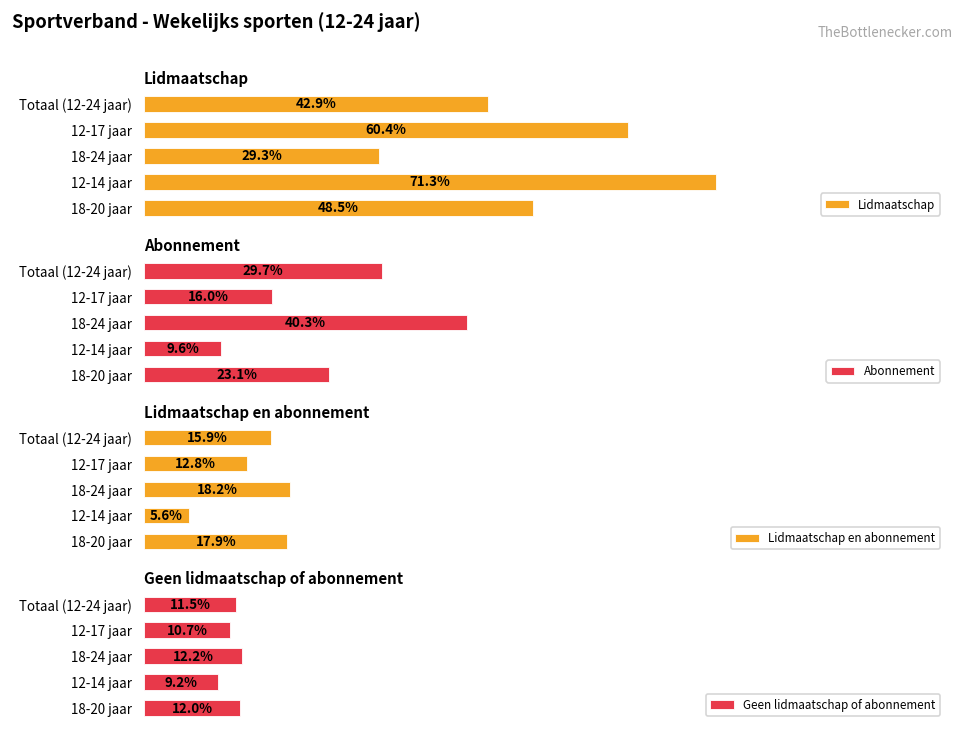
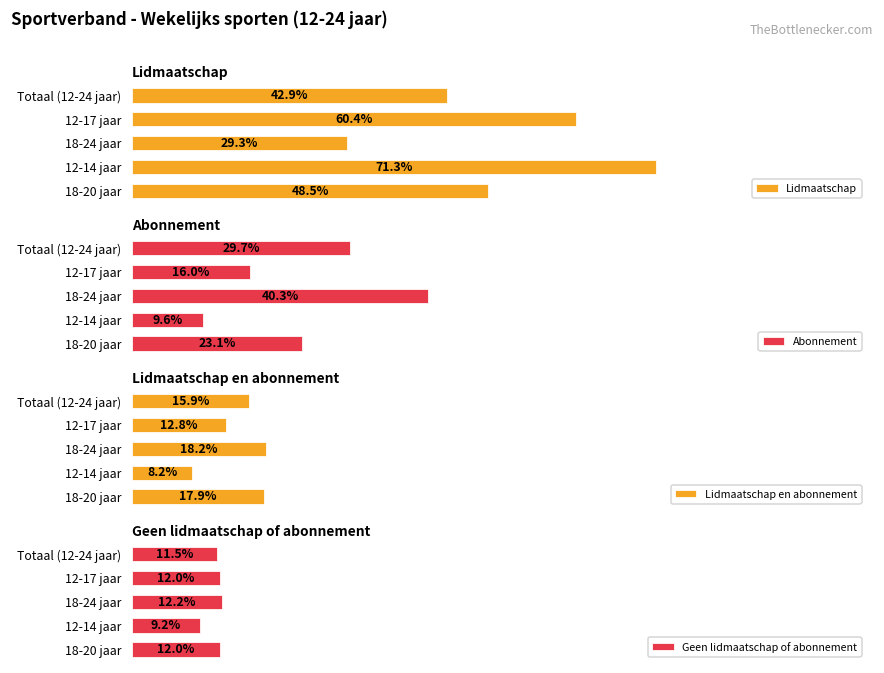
Lidmaatschap en abonnement, 12-14 jaar: 5.6% -> 8.2%
Geen lidmaatschap of abonnement, 12-17 jaar: 10.7% -> 12.0%
